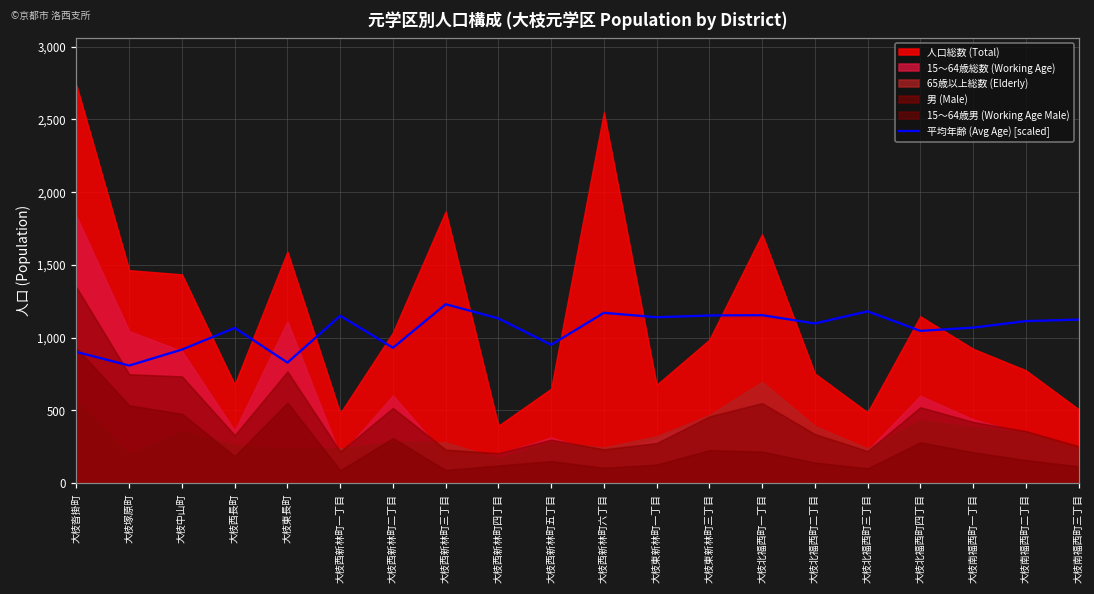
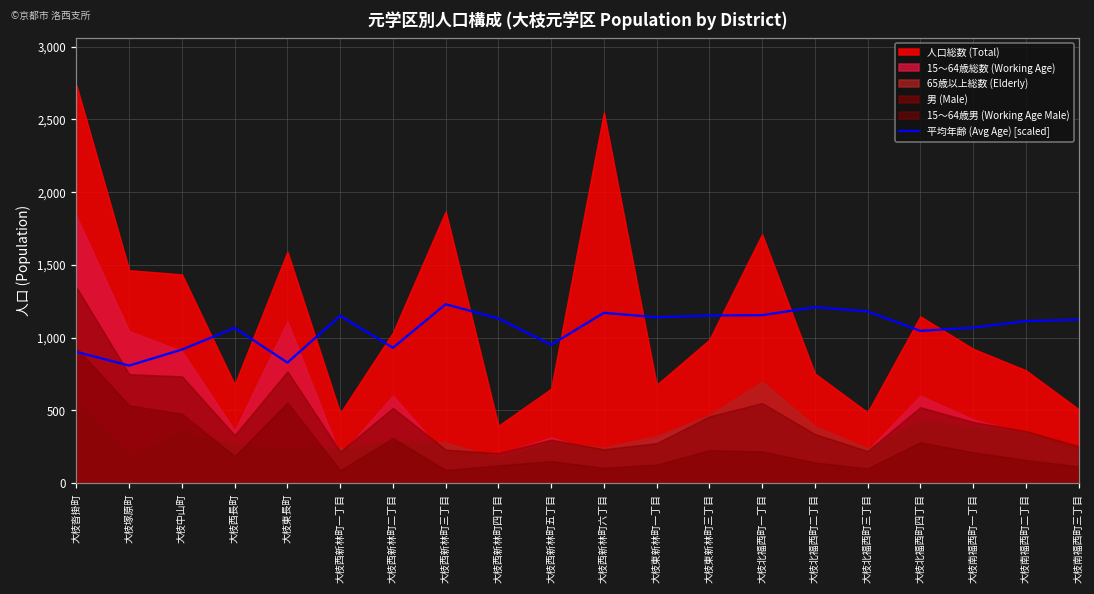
平均年齢 (Avg Age) [scaled], 大枝北福西町二丁目: 1,100 -> 1,210
